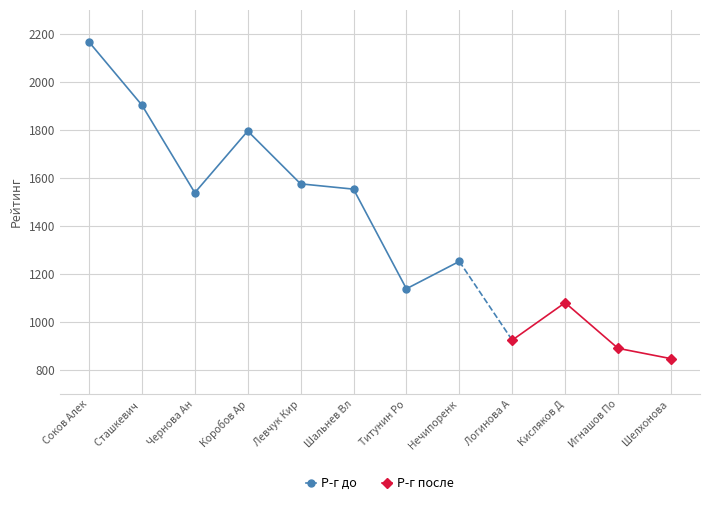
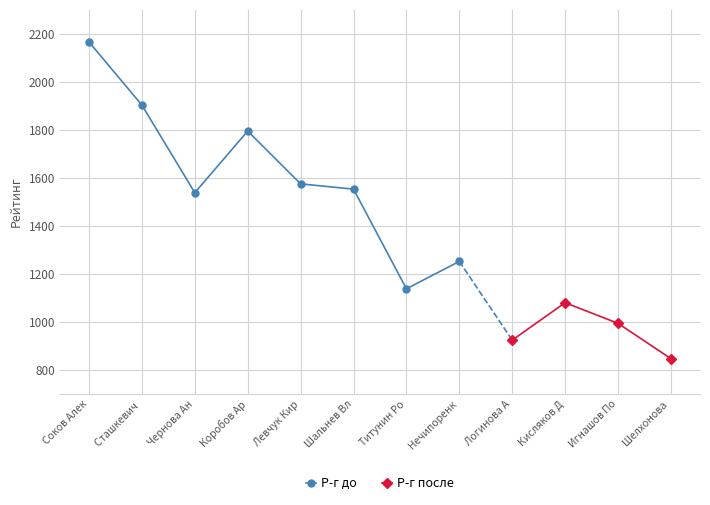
Р-г после, Игнашов По: 890 -> 990
